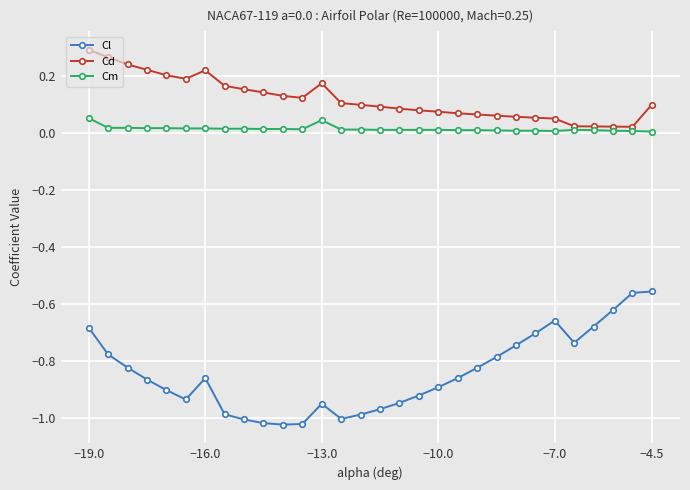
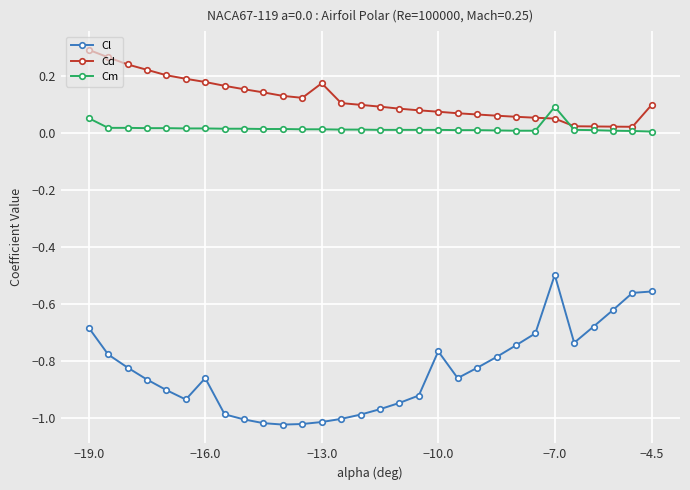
Cd, −16.0: 0.22 -> 0.18
Cl, −13.0: -0.95 -> -1.01
Cm, −13.0: 0.05 -> 0.01
Cl, −10.0: -0.89 -> -0.77
Cl, −7.0: -0.66 -> -0.50
Cm, −7.0: 0.01 -> 0.09
